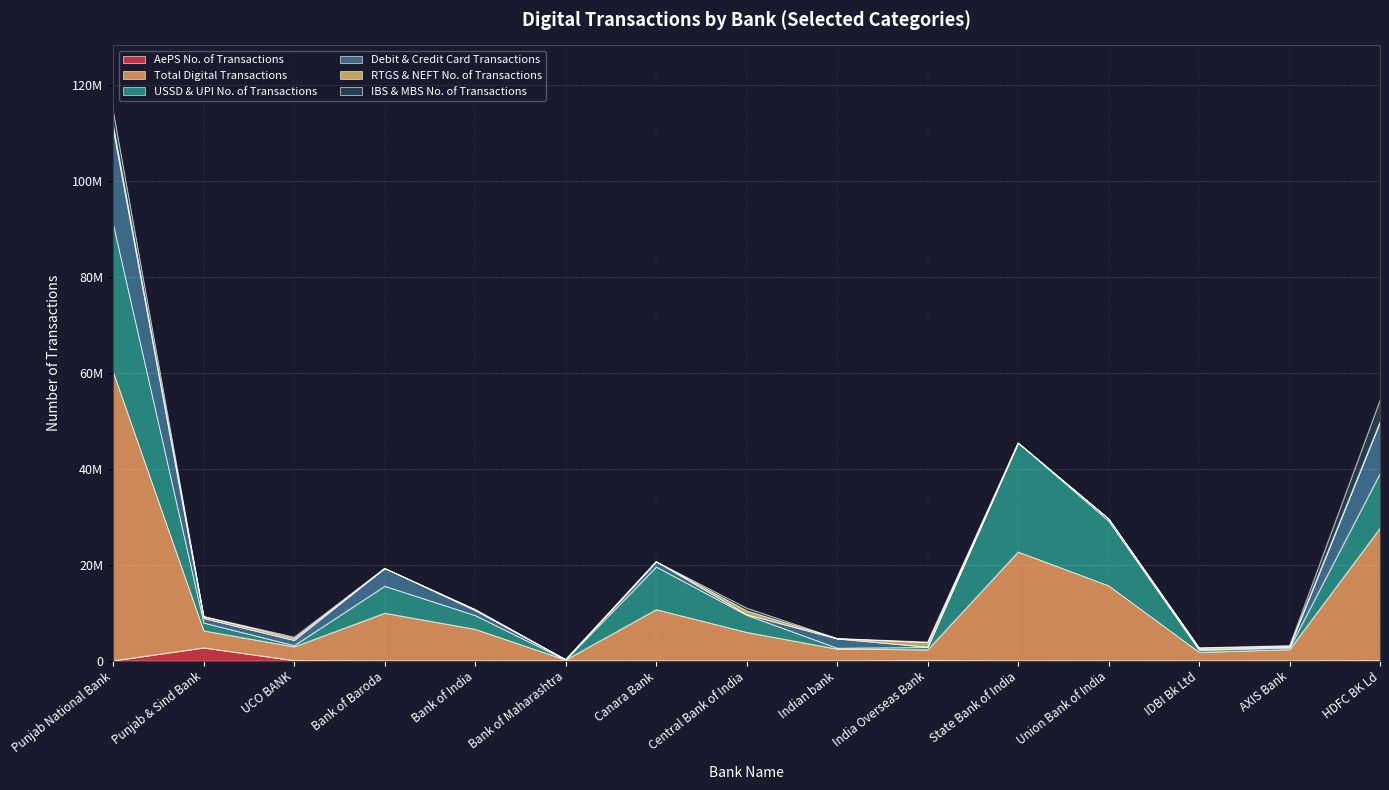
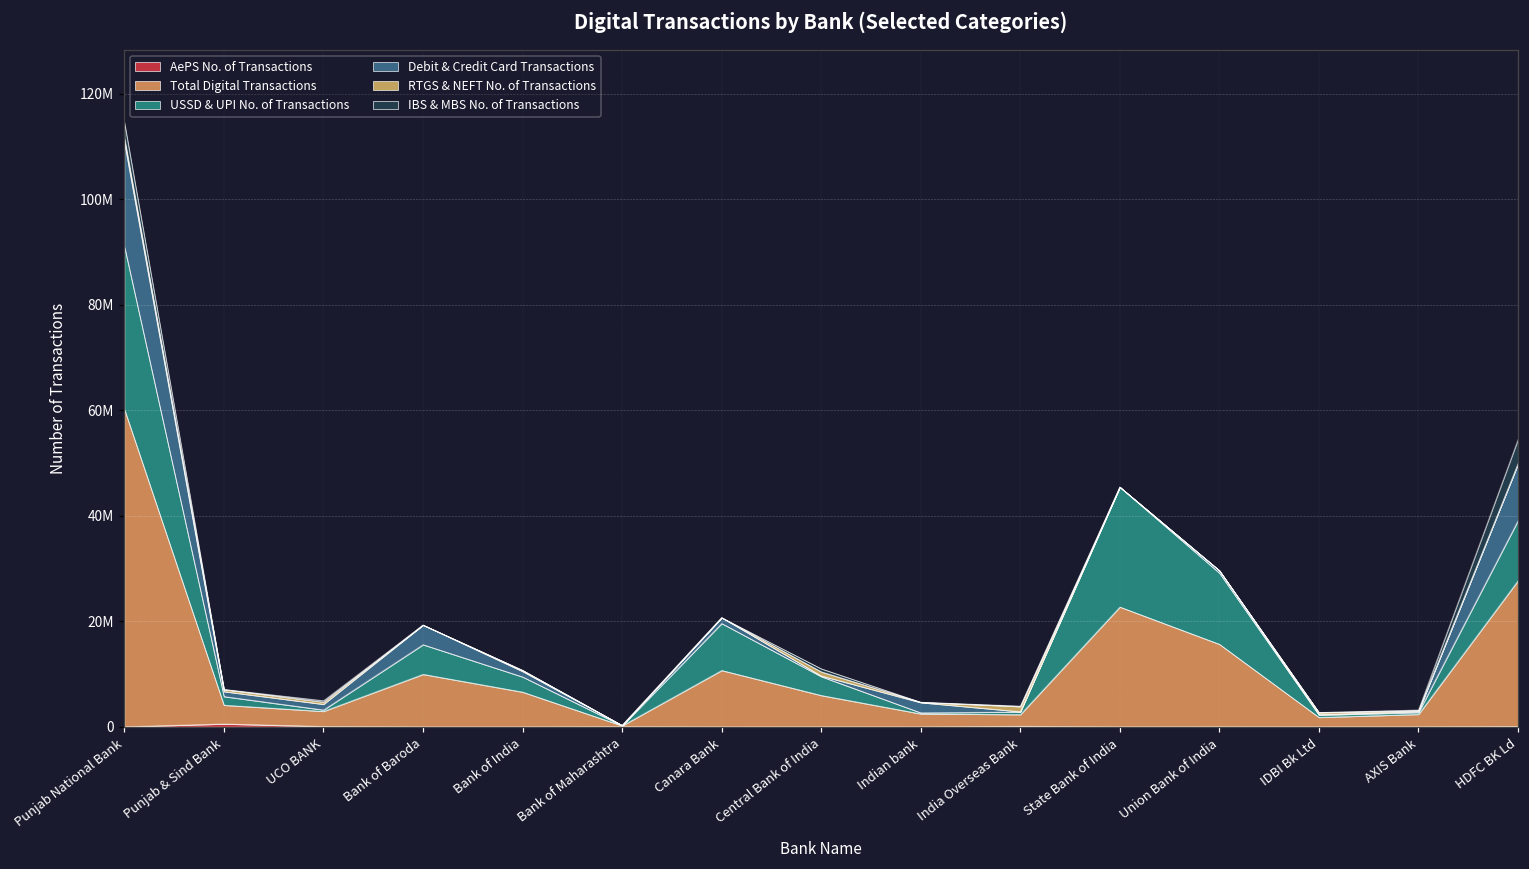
AePS No. of Transactions, Punjab & Sind Bank: 3000000 -> 1000000
